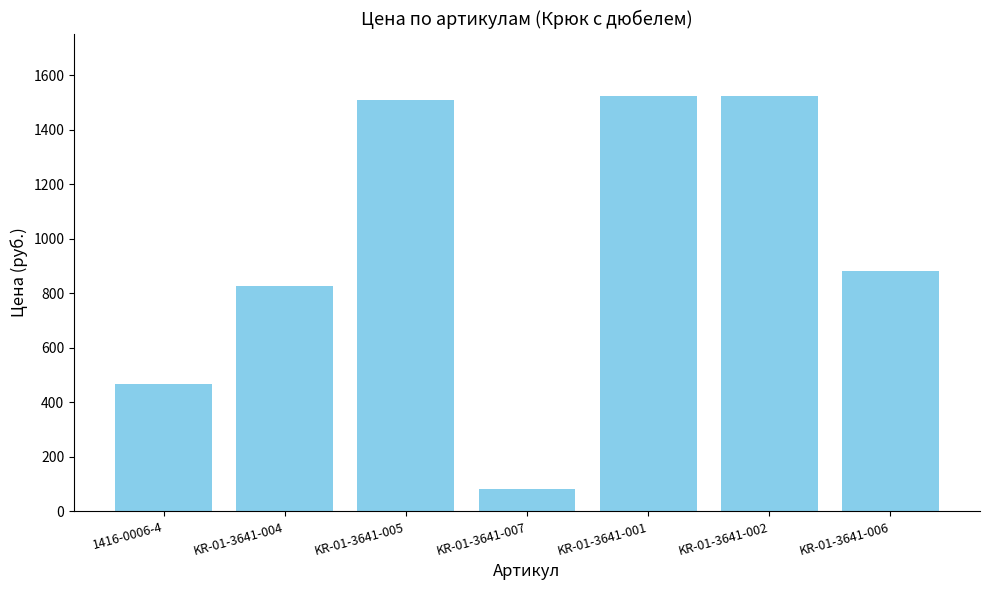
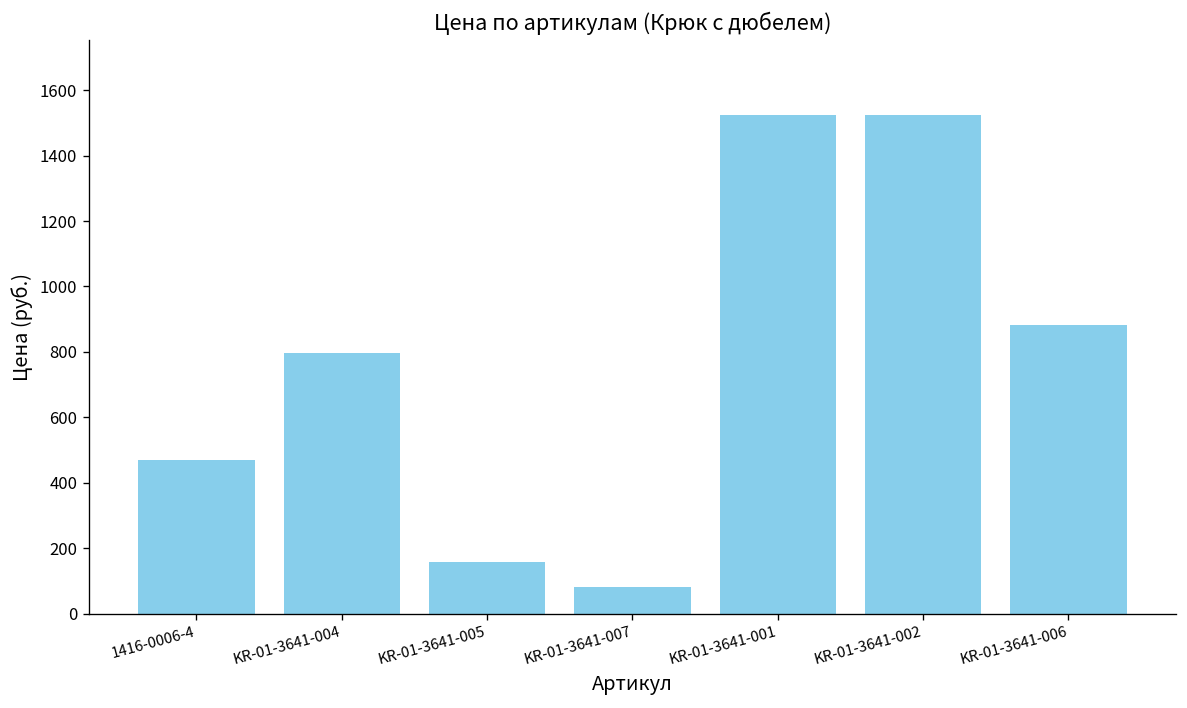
KR-01-3641-004: 830 -> 800
KR-01-3641-005: 1510 -> 160
